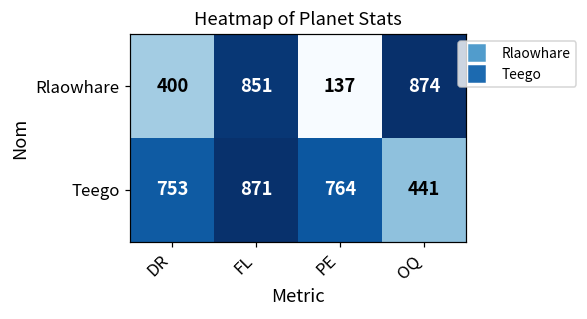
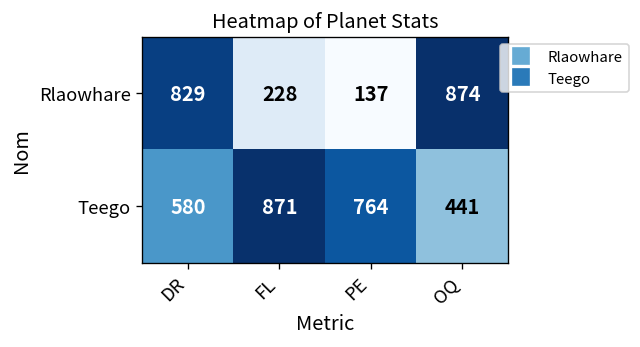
Rlaowhare, DR: 400 -> 829
Rlaowhare, FL: 851 -> 228
Teego, DR: 753 -> 580
